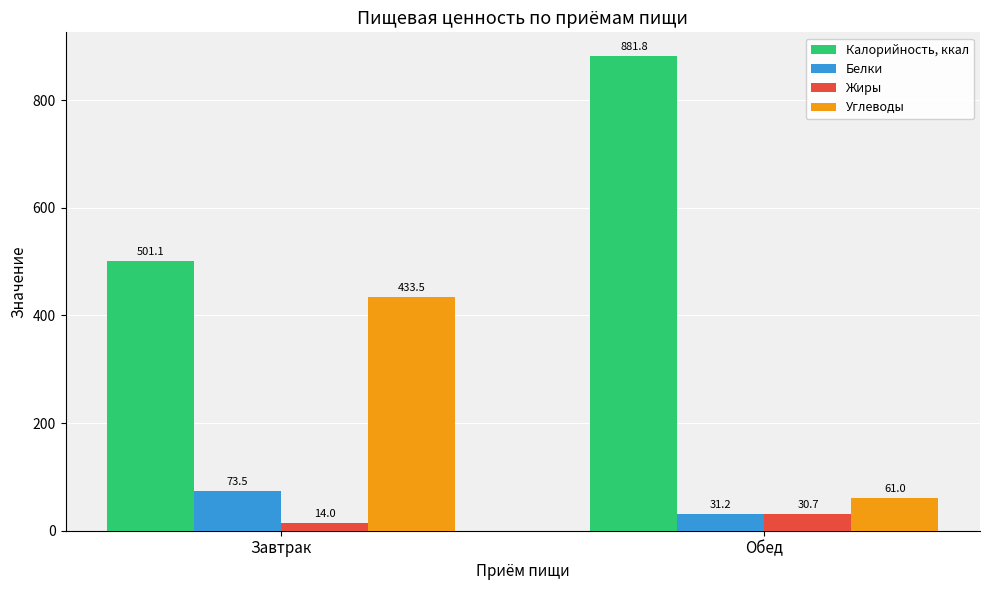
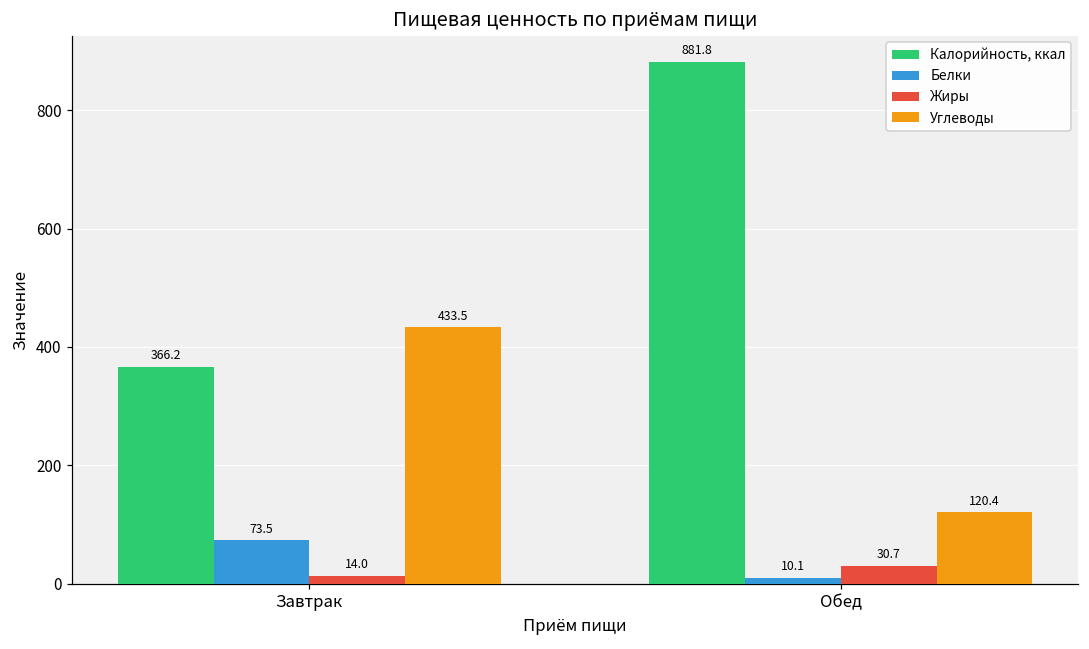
Калорийность, ккал, Завтрак: 501.1 -> 366.2
Белки, Обед: 31.2 -> 10.1
Углеводы, Обед: 61.0 -> 120.4
